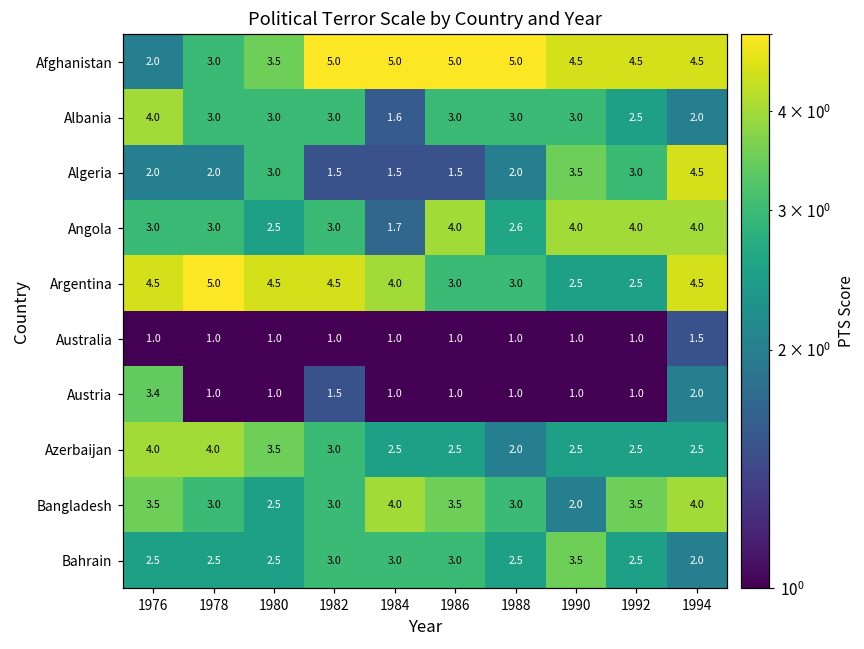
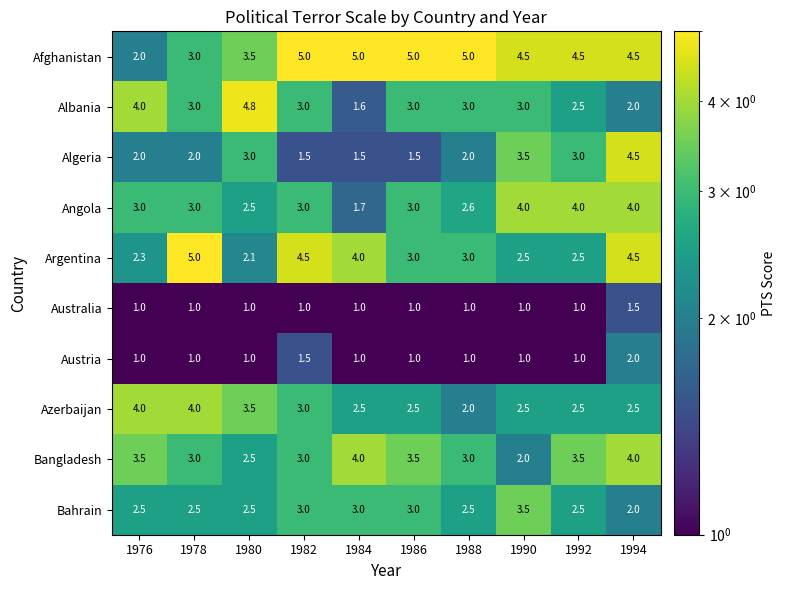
Albania, 1980: 3.0 -> 4.8
Angola, 1986: 4.0 -> 3.0
Argentina, 1976: 4.5 -> 2.3
Argentina, 1980: 4.5 -> 2.1
Austria, 1976: 3.4 -> 1.0
